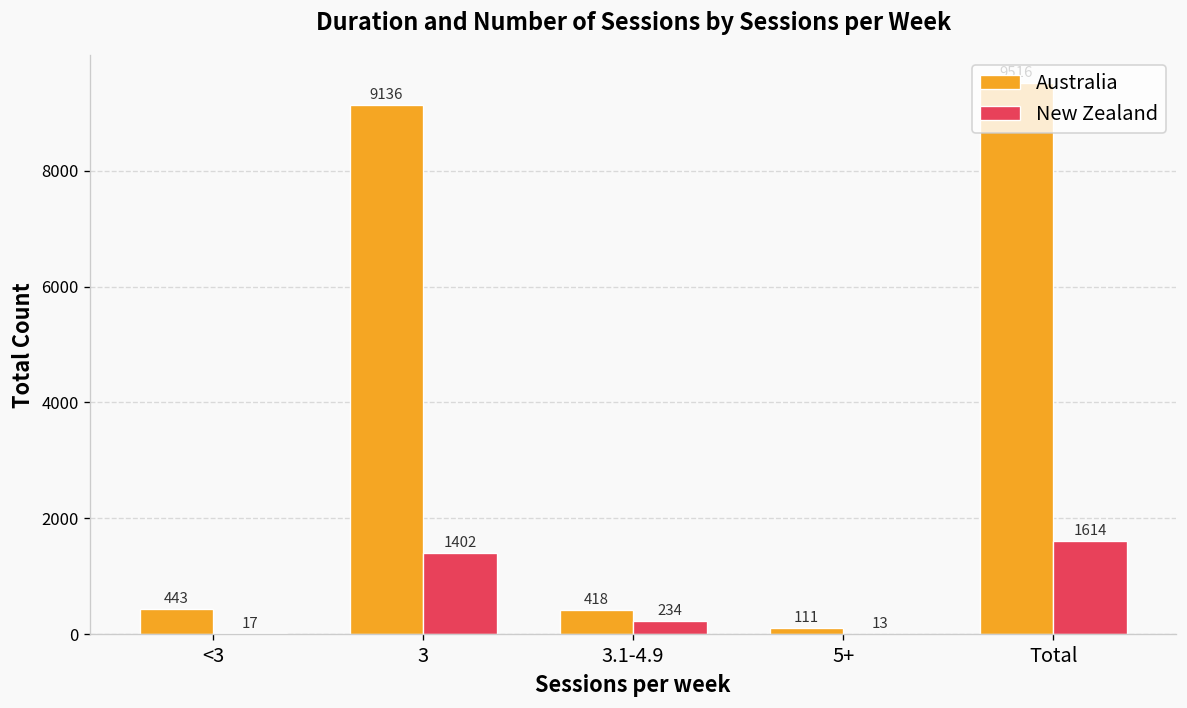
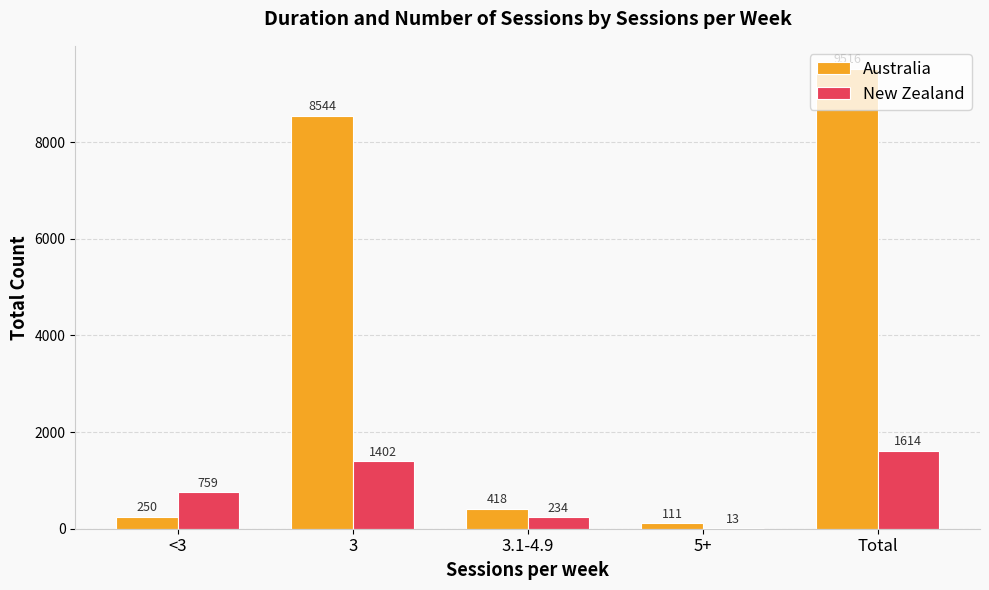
Australia, <3: 443 -> 250
New Zealand, <3: 17 -> 759
Australia, 3: 9136 -> 8544
